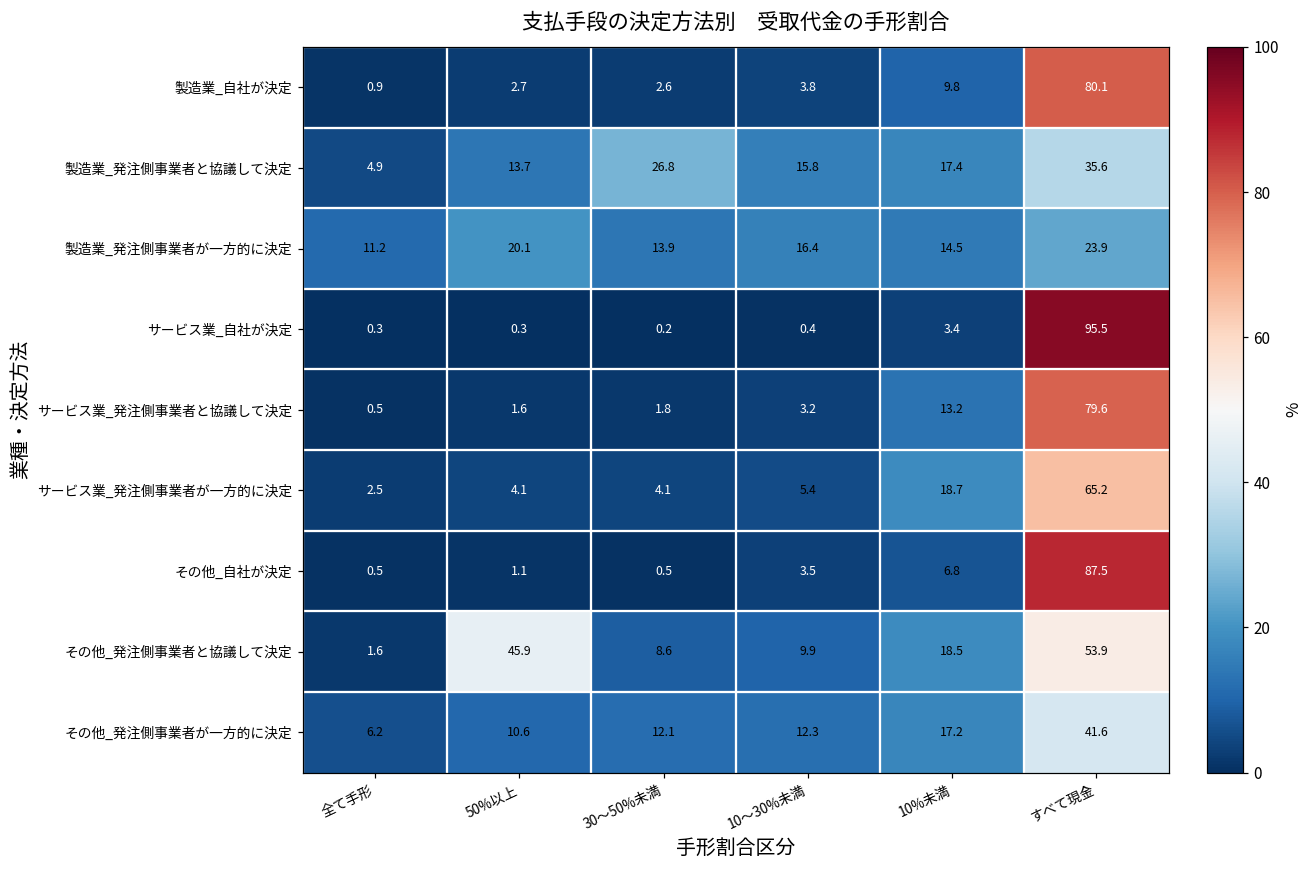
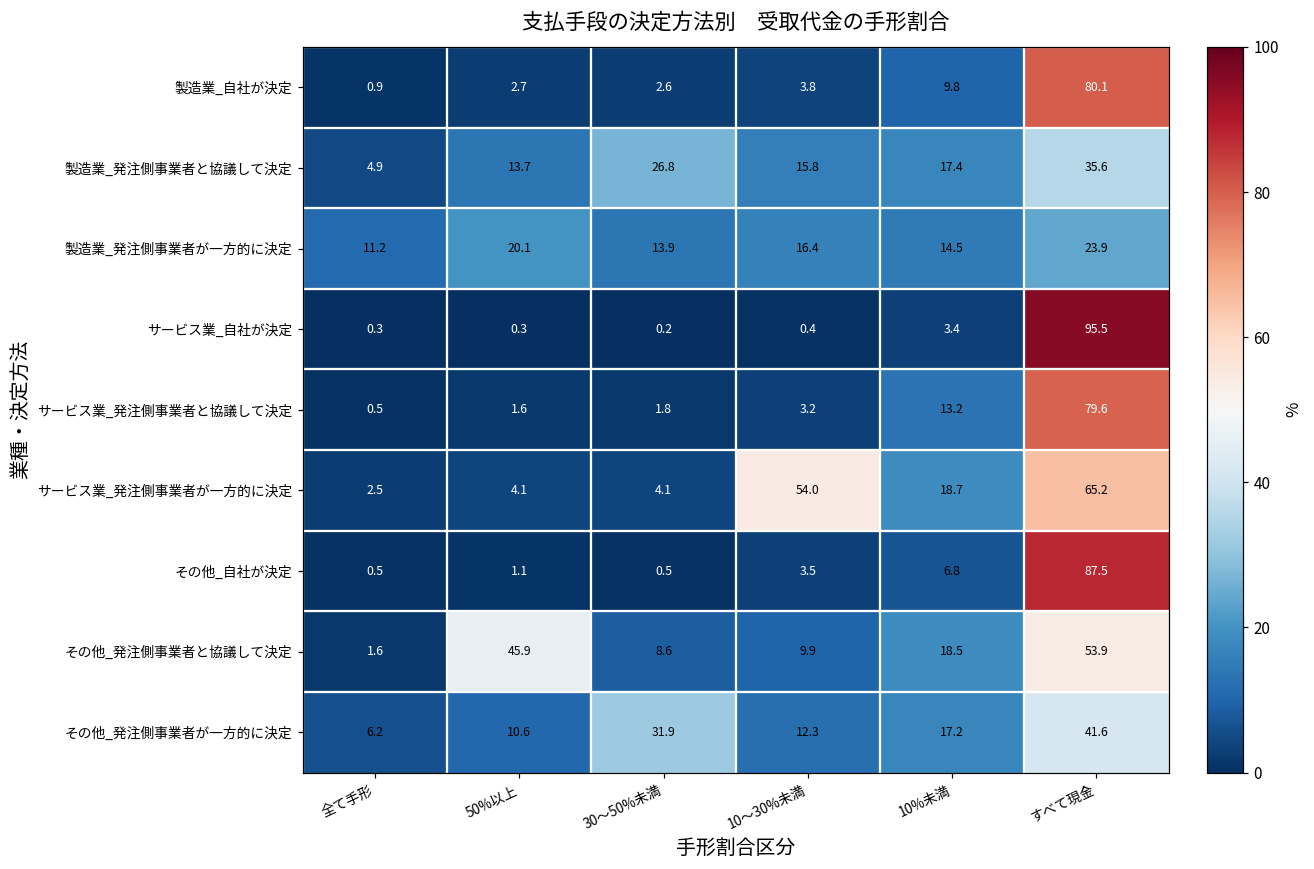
サービス業_発注側事業者が一方的に決定, 10～30%未満: 5.4 -> 54.0
その他_発注側事業者が一方的に決定, 30～50%未満: 12.1 -> 31.9
